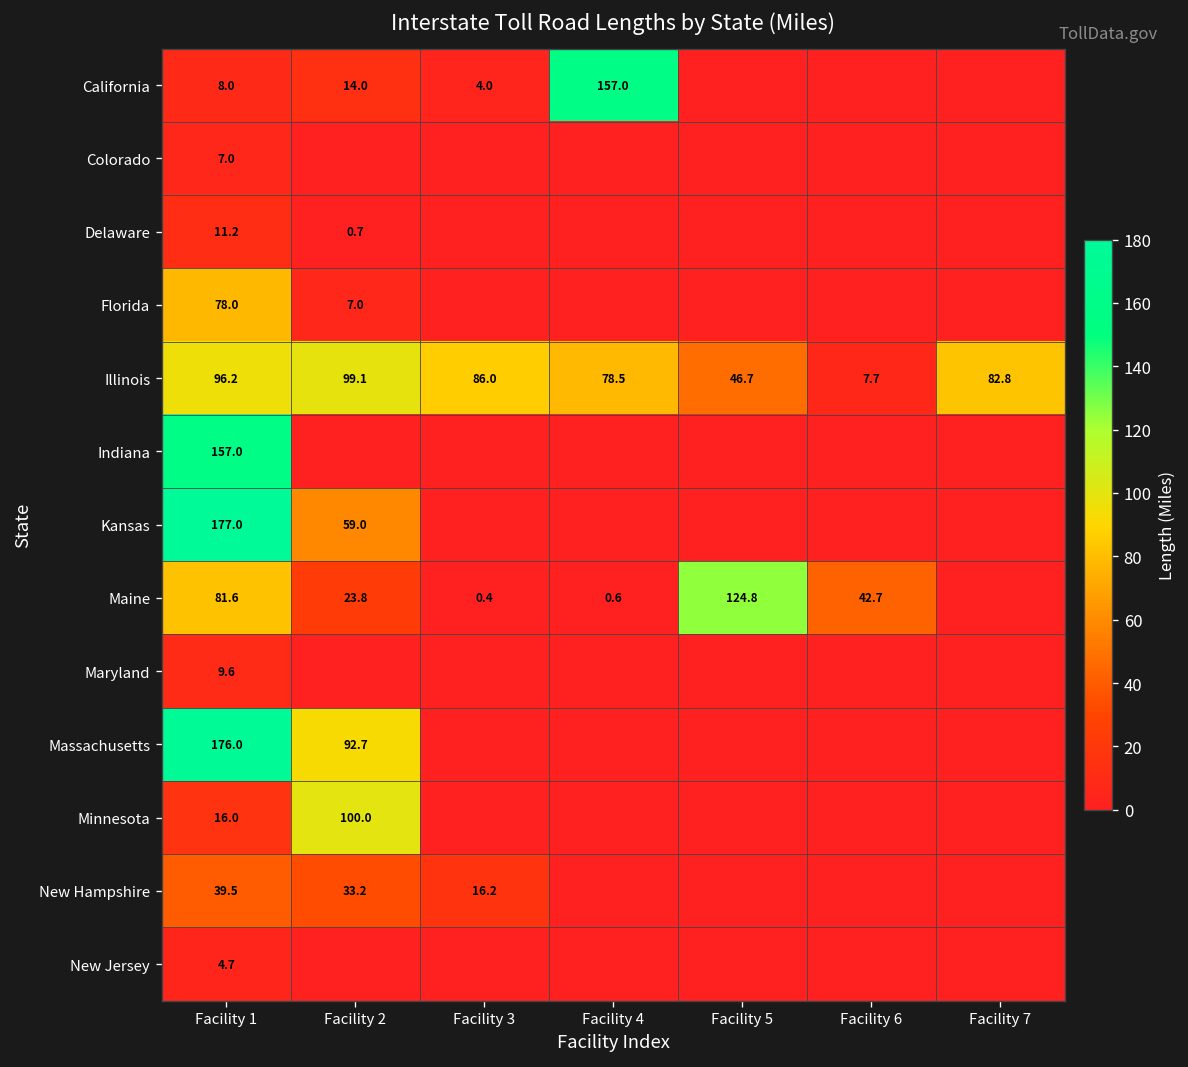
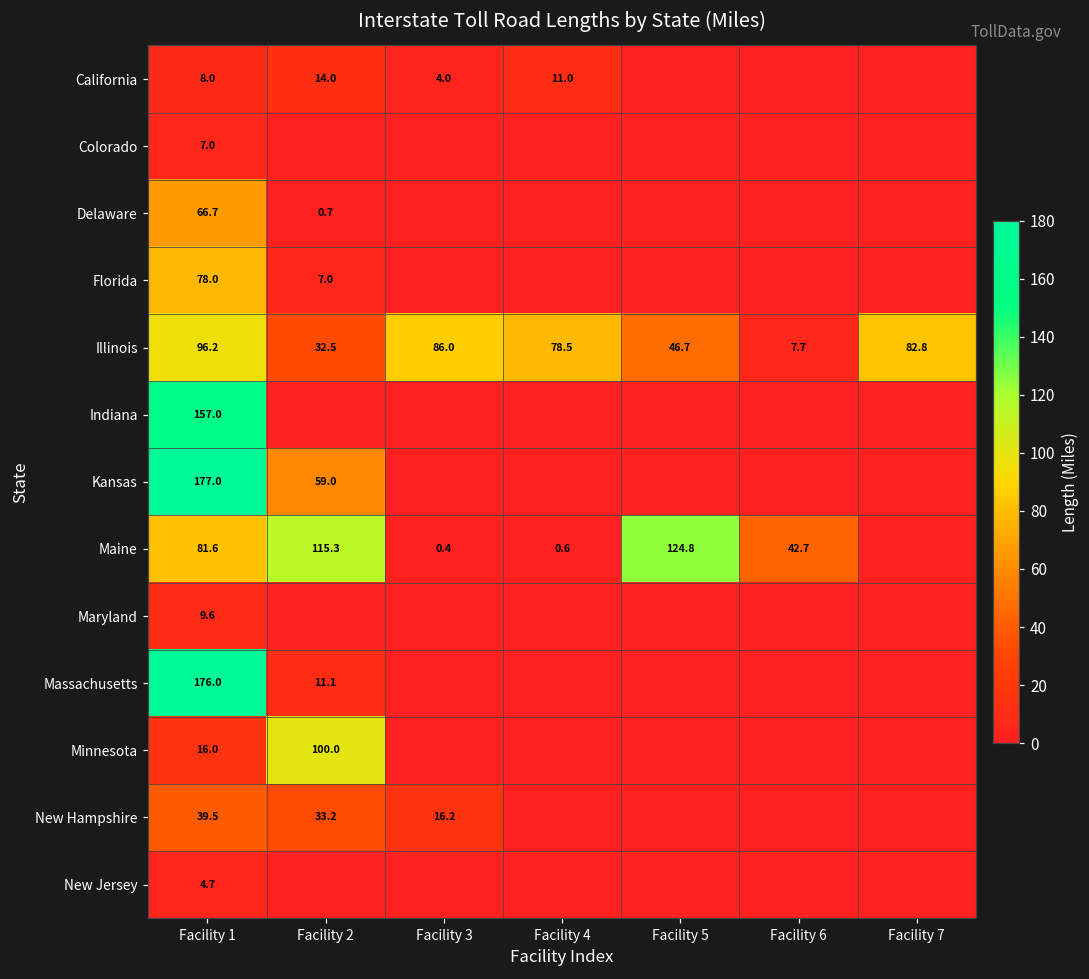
California, Facility 4: 157.0 -> 11.0
Delaware, Facility 1: 11.2 -> 66.7
Illinois, Facility 2: 99.1 -> 32.5
Maine, Facility 2: 23.8 -> 115.3
Massachusetts, Facility 2: 92.7 -> 11.1
